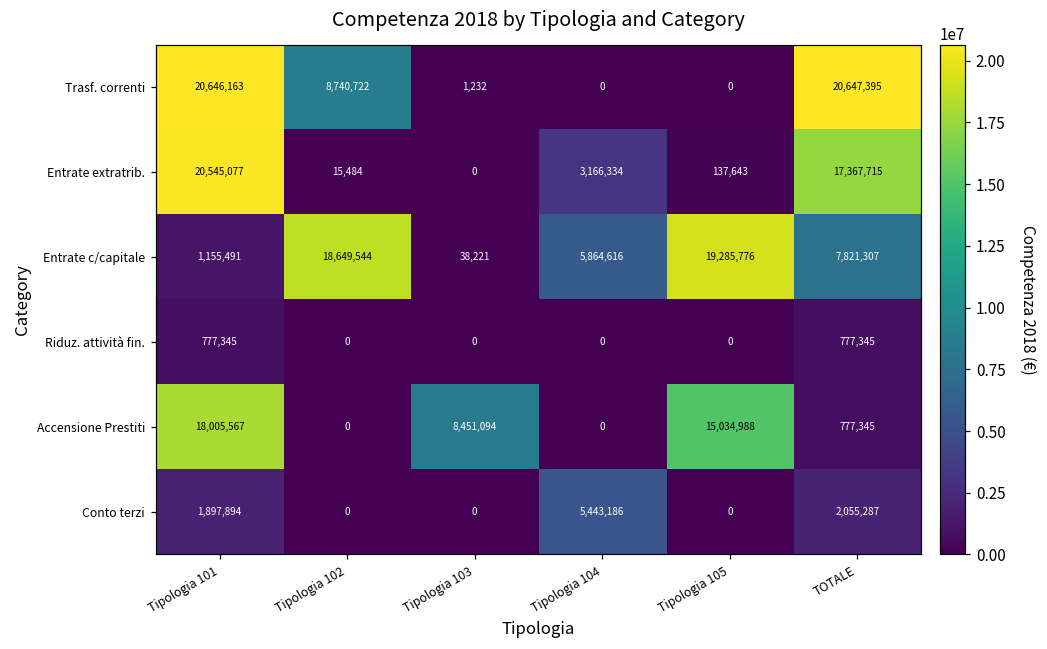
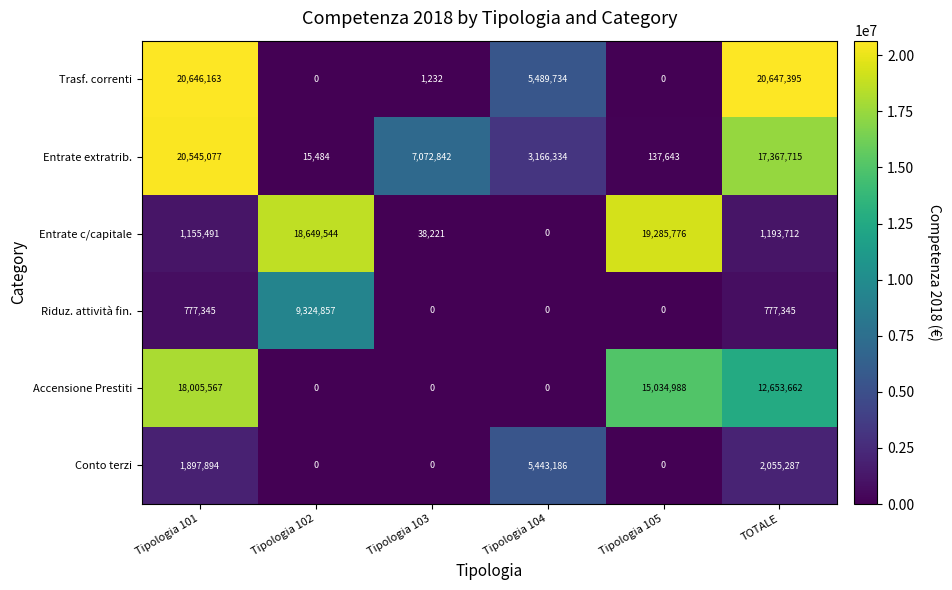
Trasf. correnti, Tipologia 102: 8,740,722 -> 0
Trasf. correnti, Tipologia 104: 0 -> 5,489,734
Entrate extratrib., Tipologia 103: 0 -> 7,072,842
Entrate c/capitale, Tipologia 104: 5,864,616 -> 0
Entrate c/capitale, TOTALE: 7,821,307 -> 1,193,712
Riduz. attività fin., Tipologia 102: 0 -> 9,324,857
Accensione Prestiti, Tipologia 103: 8,451,094 -> 0
Accensione Prestiti, TOTALE: 777,345 -> 12,653,662
